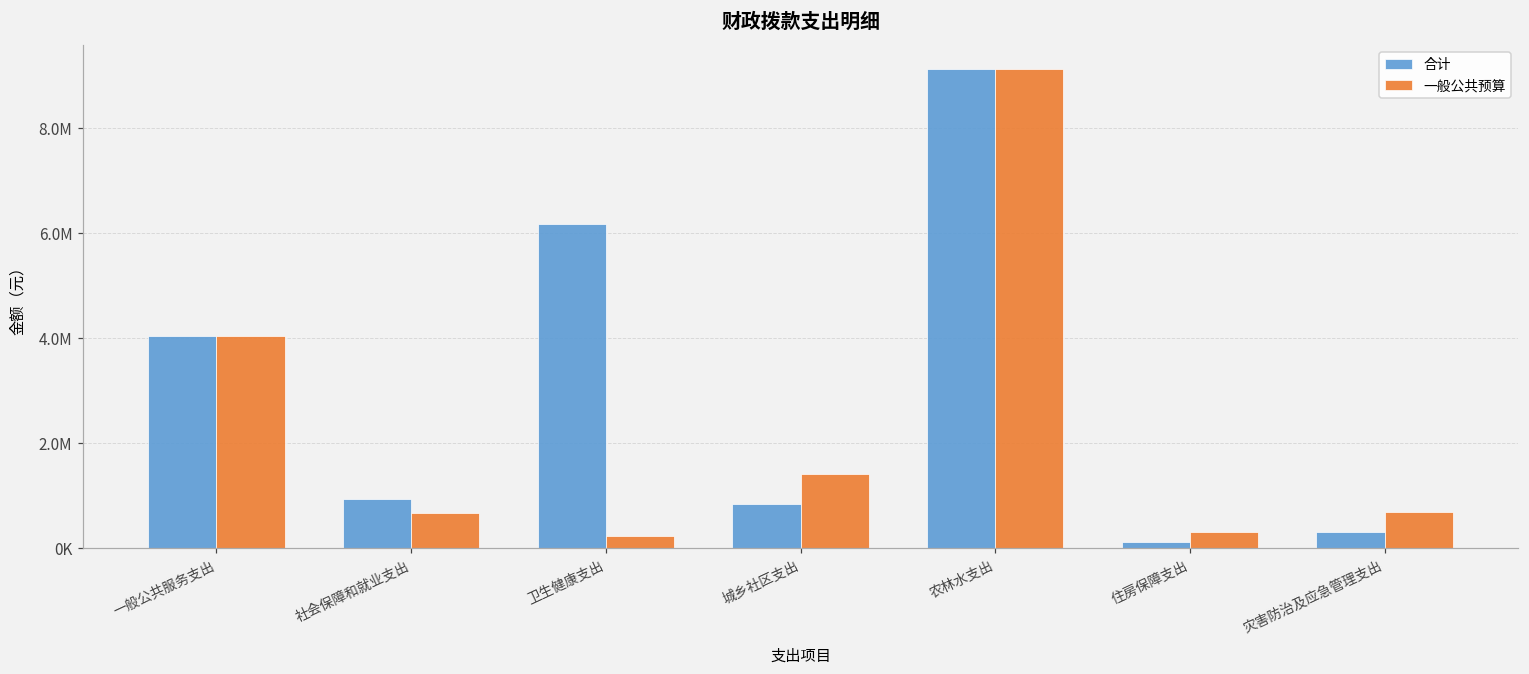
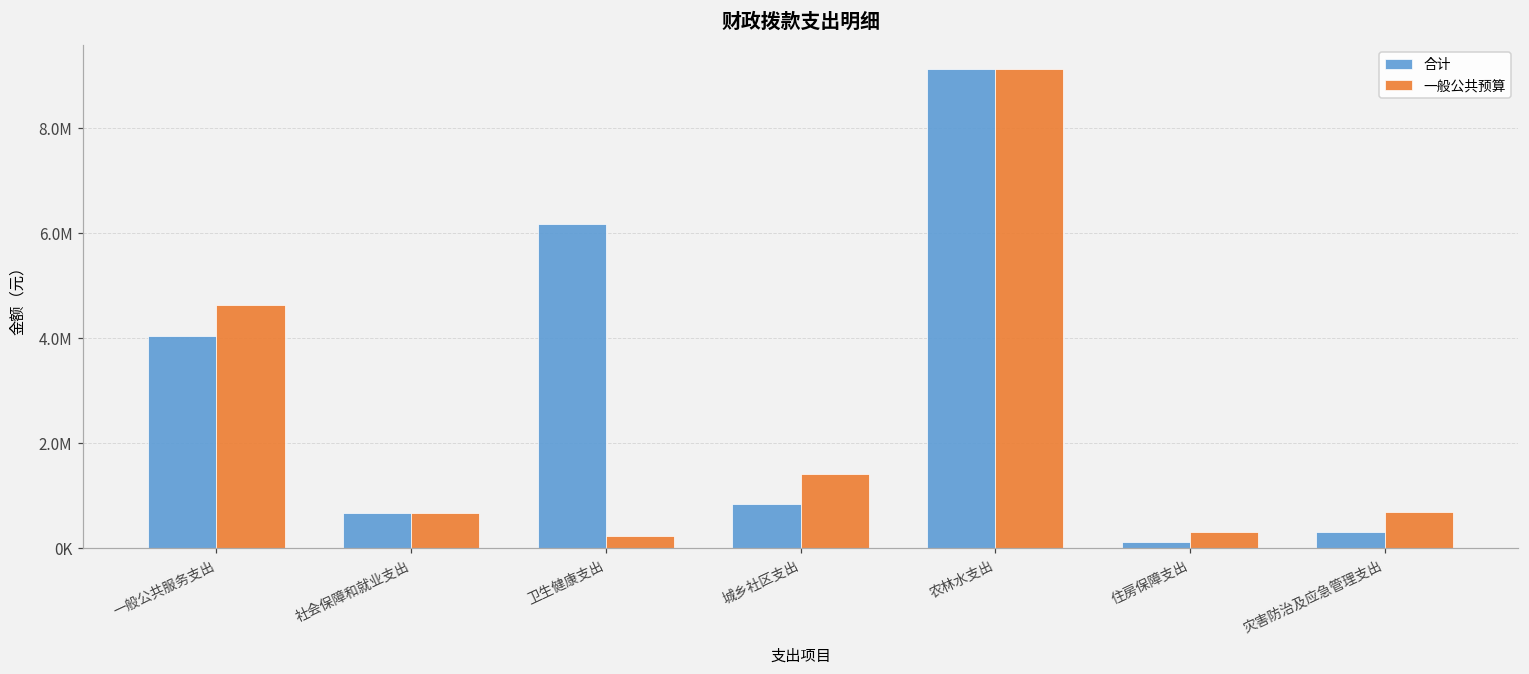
一般公共预算, 一般公共服务支出: 4000000 -> 4600000
合计, 社会保障和就业支出: 900000 -> 700000
